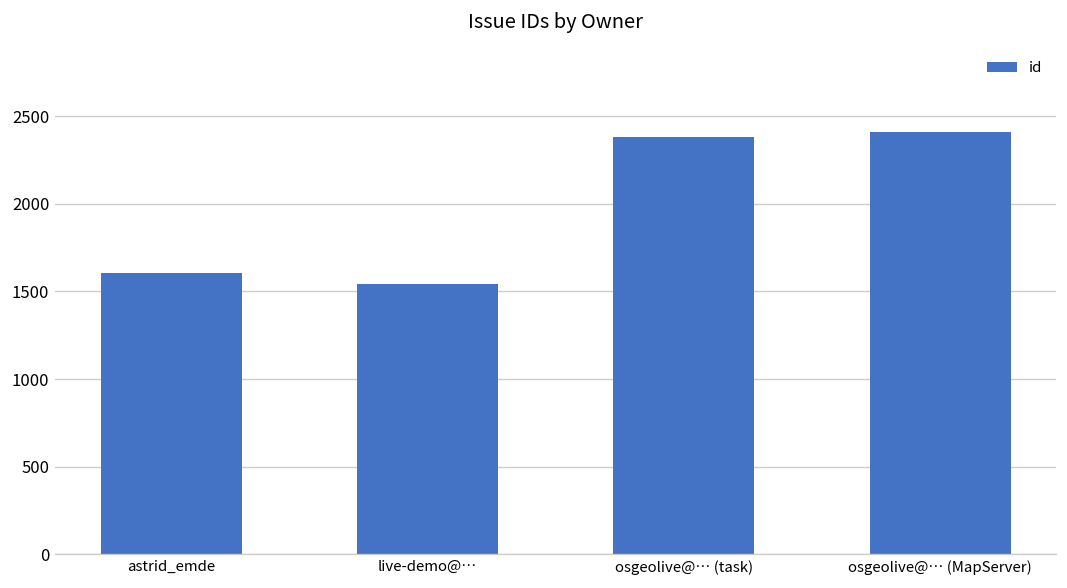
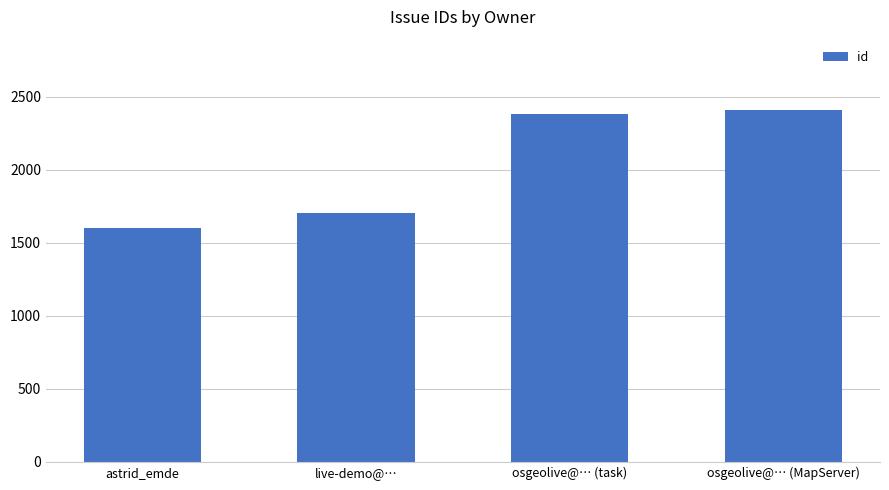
live-demo@…: 1540 -> 1700
